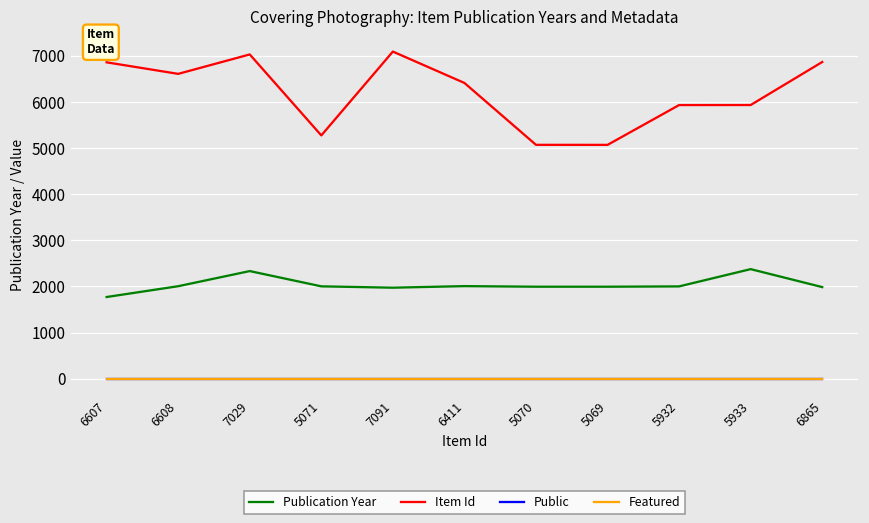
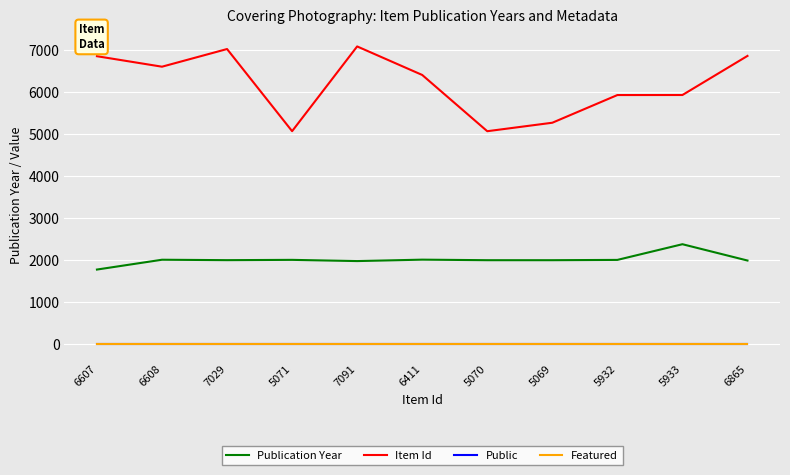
Publication Year, 7029: 2300 -> 2000
Item Id, 5071: 5300 -> 5100
Item Id, 5069: 5100 -> 5300
